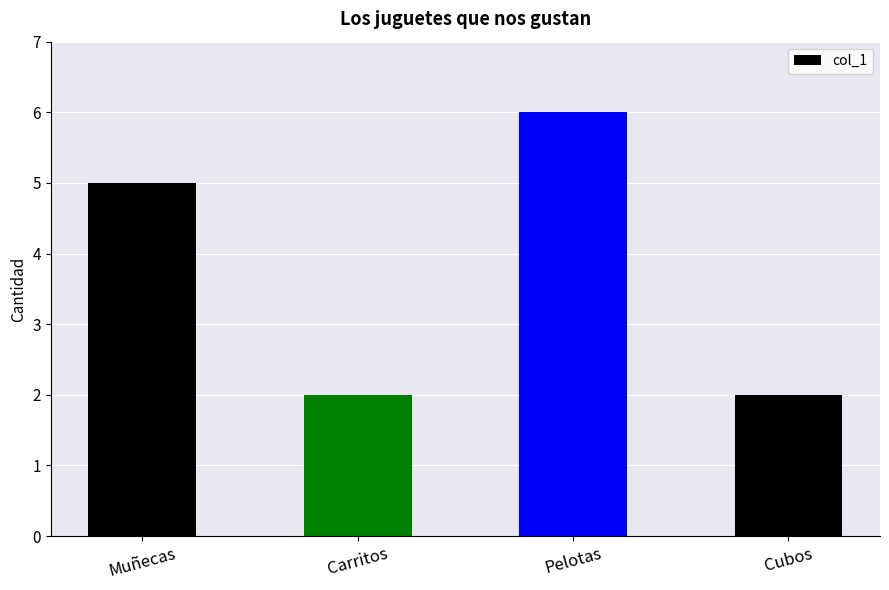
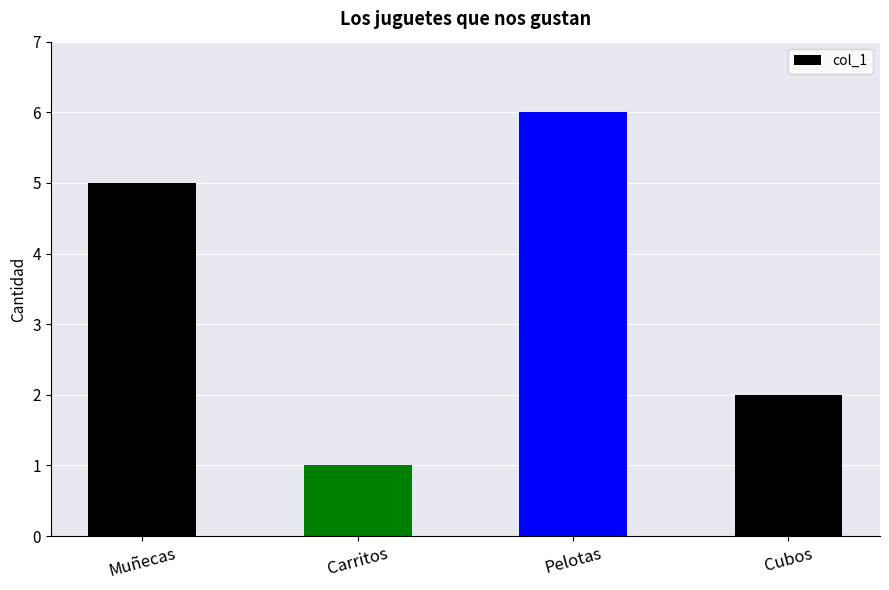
Carritos: 2 -> 1
